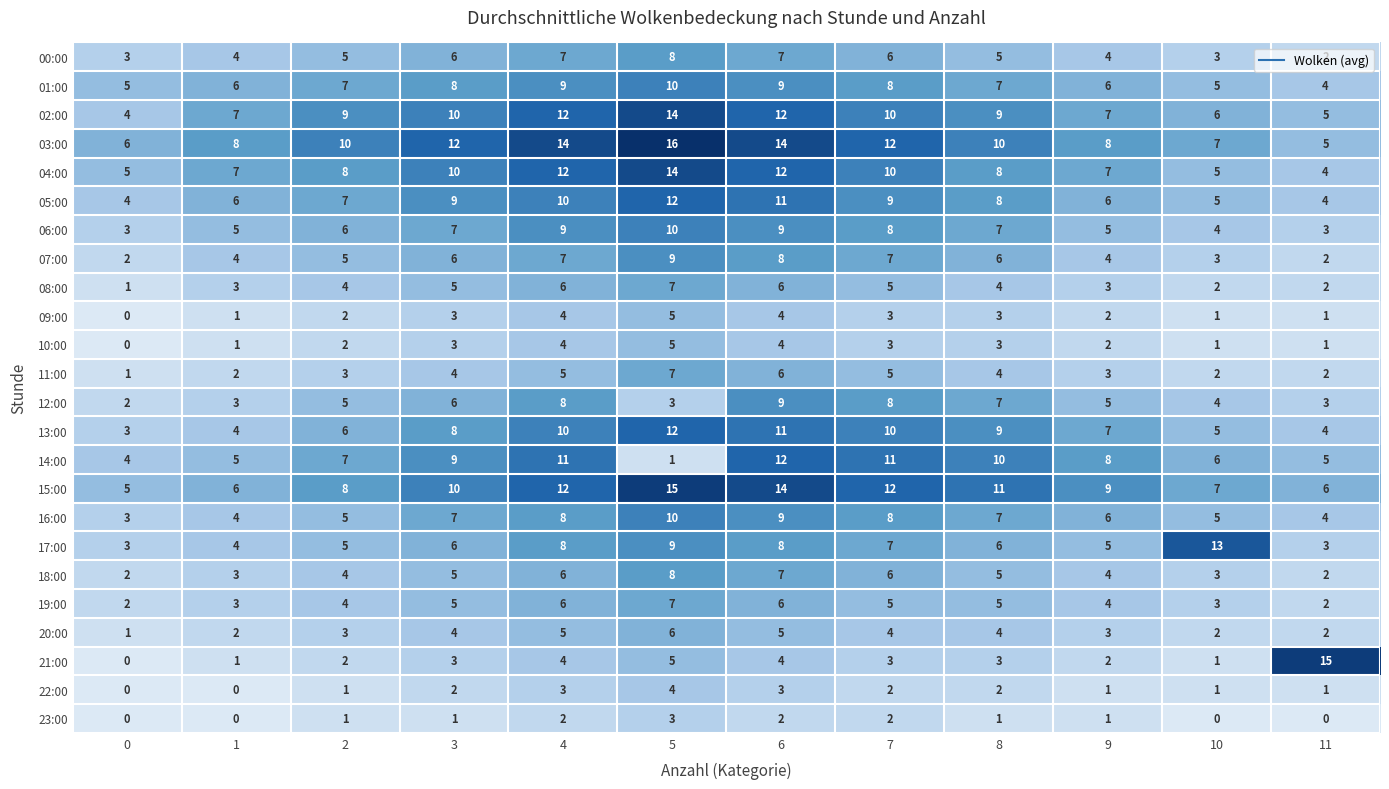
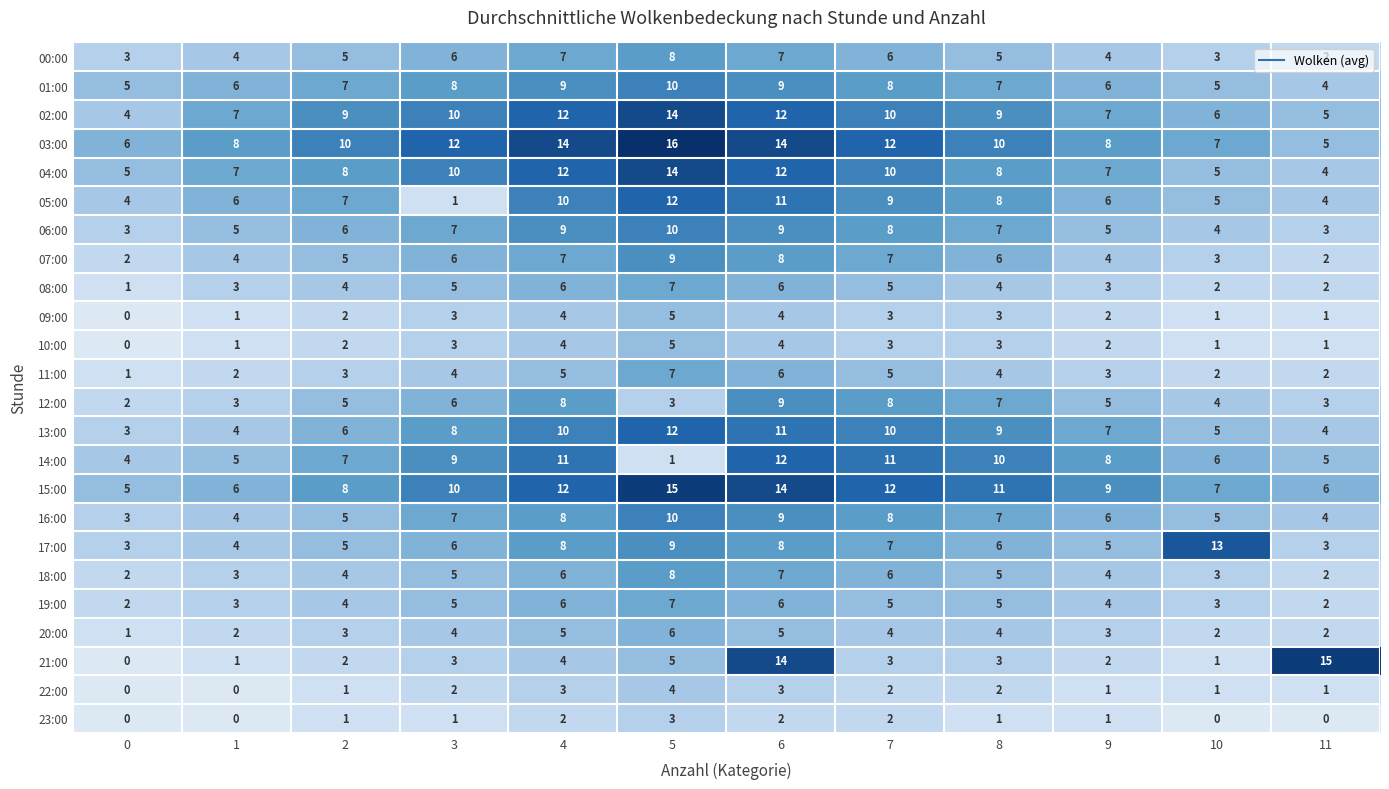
05:00, 3: 9 -> 1
21:00, 6: 4 -> 14
